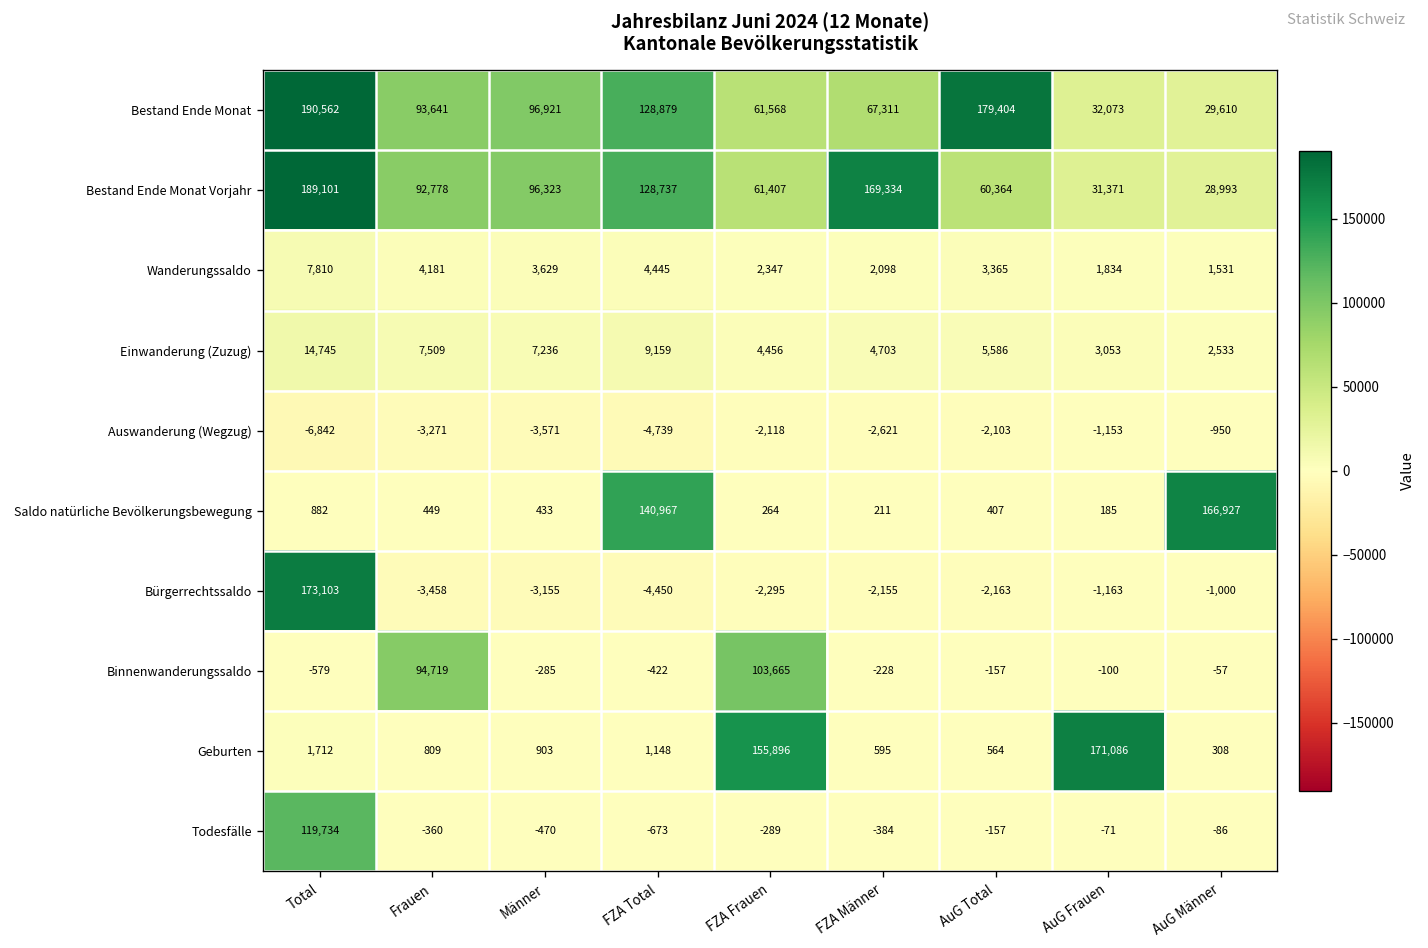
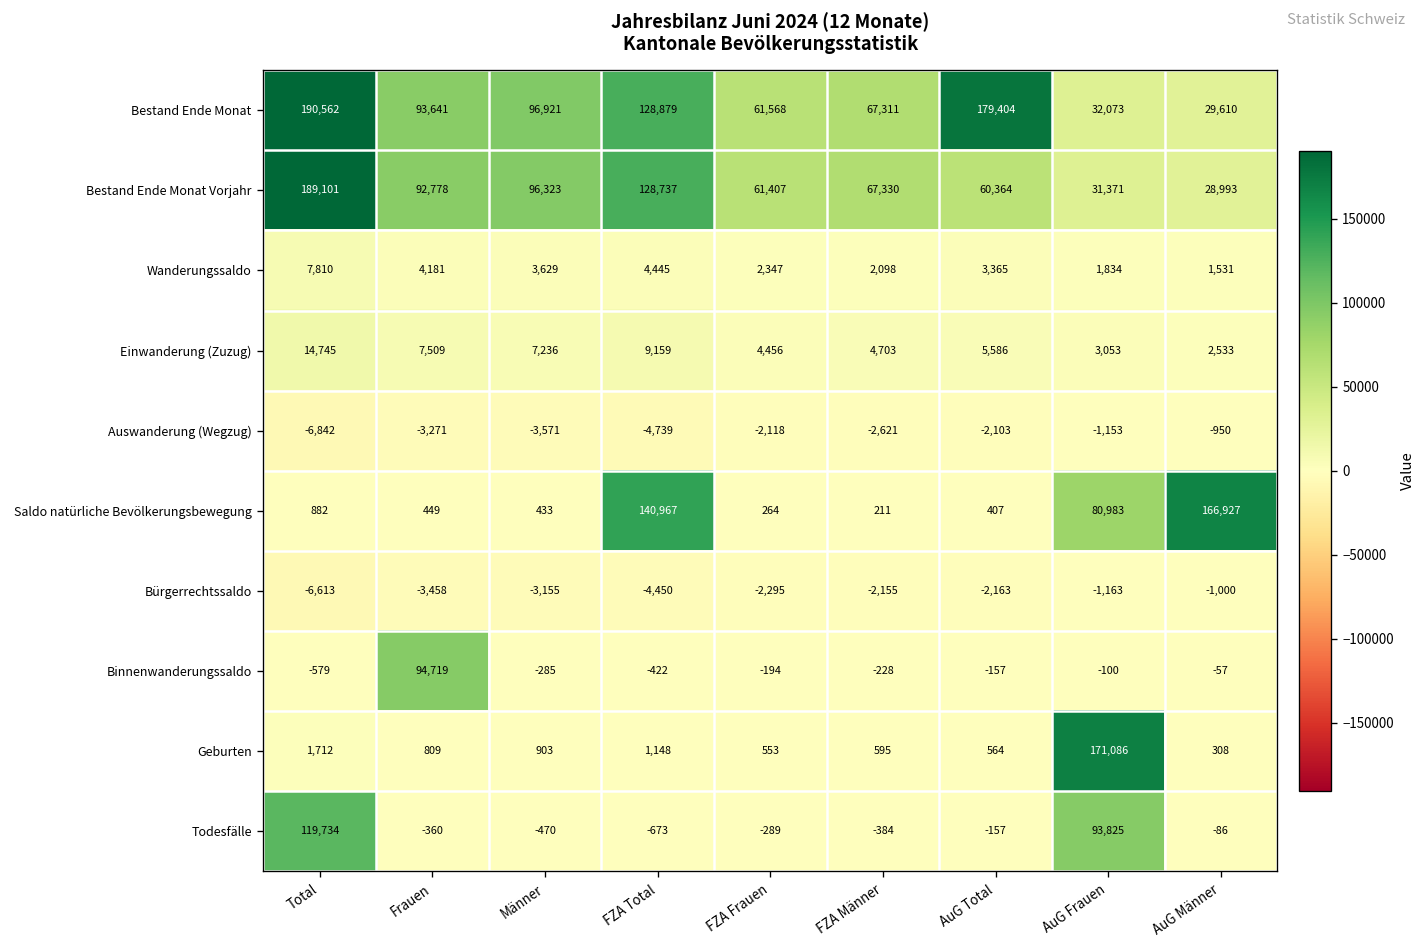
Bestand Ende Monat Vorjahr, FZA Männer: 169,334 -> 67,330
Saldo natürliche Bevölkerungsbewegung, AuG Frauen: 185 -> 80,983
Bürgerrechtssaldo, Total: 173,103 -> -6,613
Binnenwanderungssaldo, FZA Frauen: 103,665 -> -194
Geburten, FZA Frauen: 155,896 -> 553
Todesfälle, AuG Frauen: -71 -> 93,825
